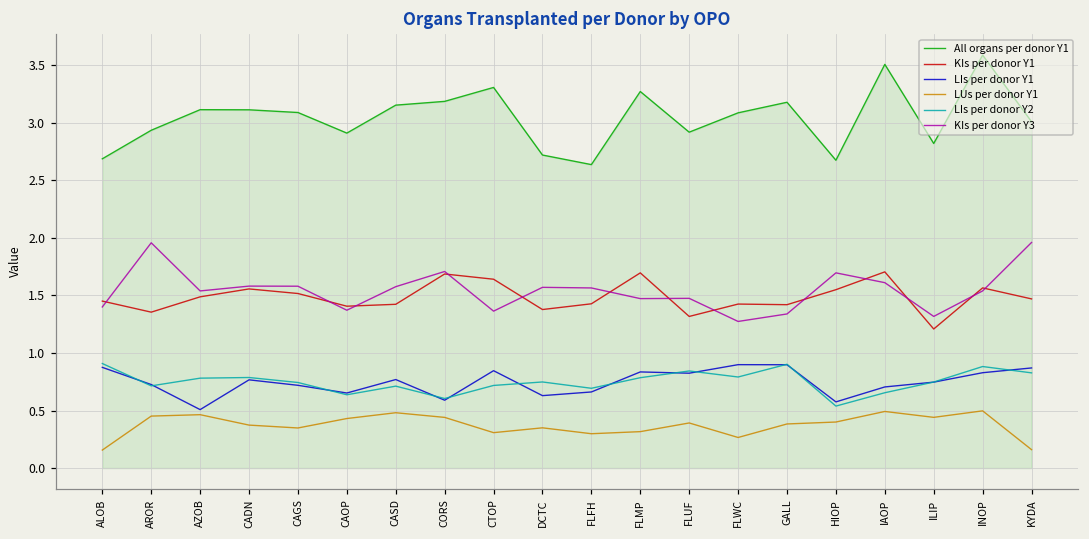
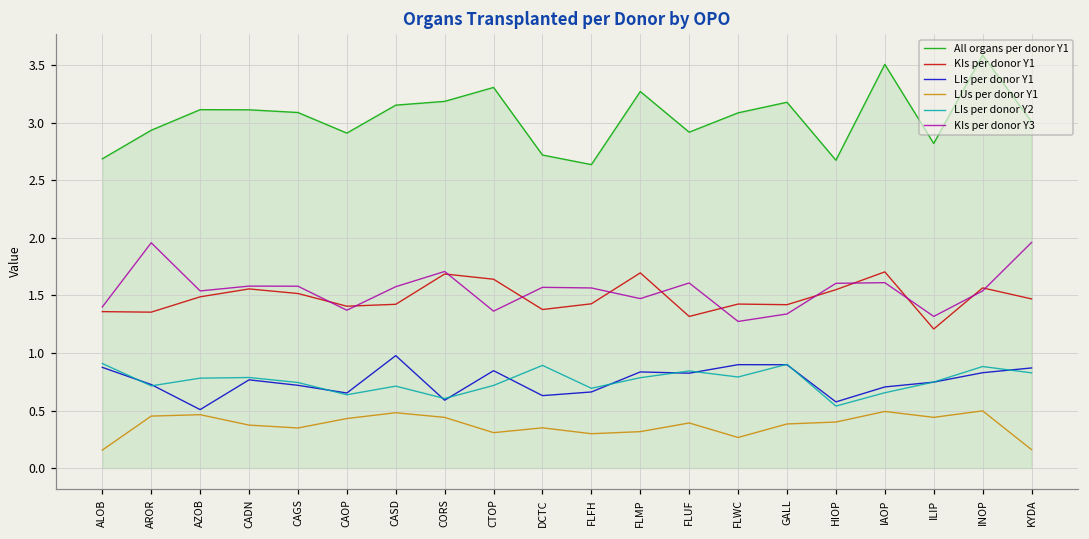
KIs per donor Y1, ALOB: 1.45 -> 1.36
LIs per donor Y1, CASD: 0.77 -> 0.98
LIs per donor Y2, DCTC: 0.75 -> 0.89
KIs per donor Y3, FLUF: 1.47 -> 1.61
KIs per donor Y3, HIOP: 1.70 -> 1.61
